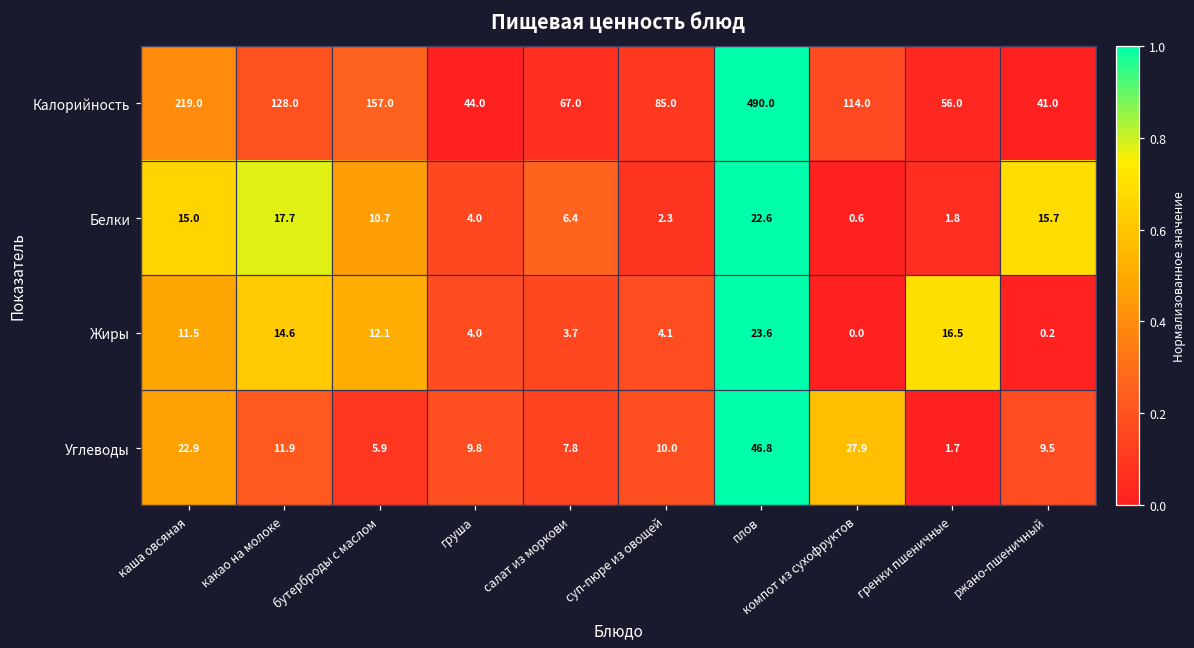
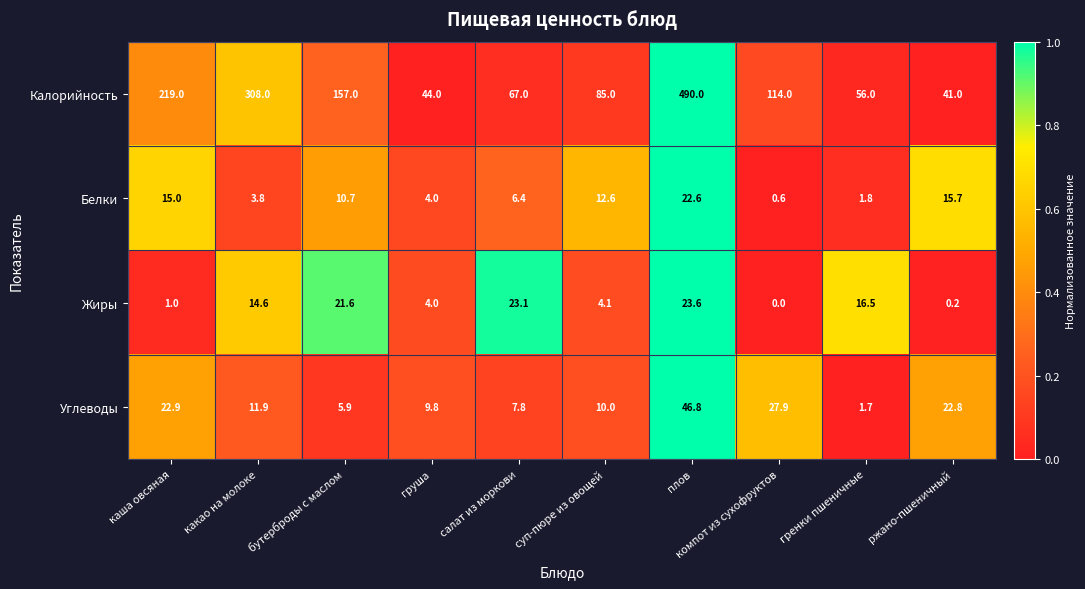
Калорийность, какао на молоке: 128.0 -> 308.0
Белки, какао на молоке: 17.7 -> 3.8
Белки, суп-пюре из овощей: 2.3 -> 12.6
Жиры, каша овсяная: 11.5 -> 1.0
Жиры, бутерброды с маслом: 12.1 -> 21.6
Жиры, салат из моркови: 3.7 -> 23.1
Углеводы, ржано-пшеничный: 9.5 -> 22.8
